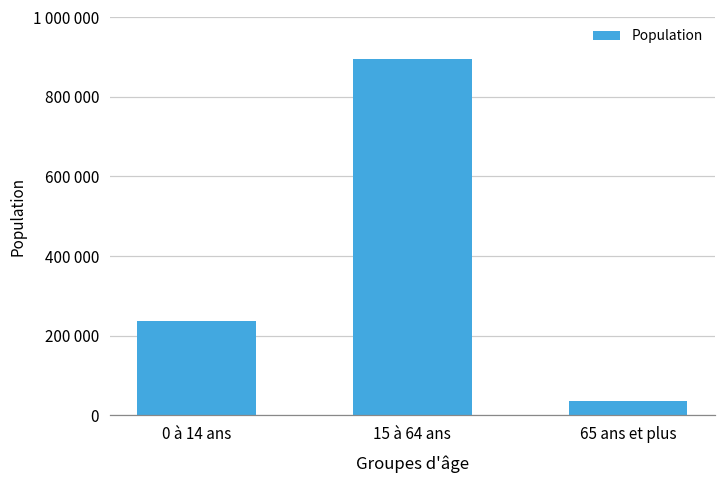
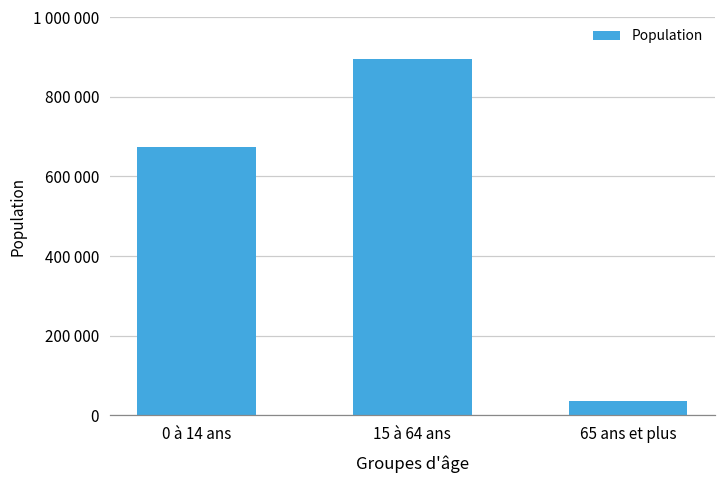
0 à 14 ans: 240000 -> 670000
